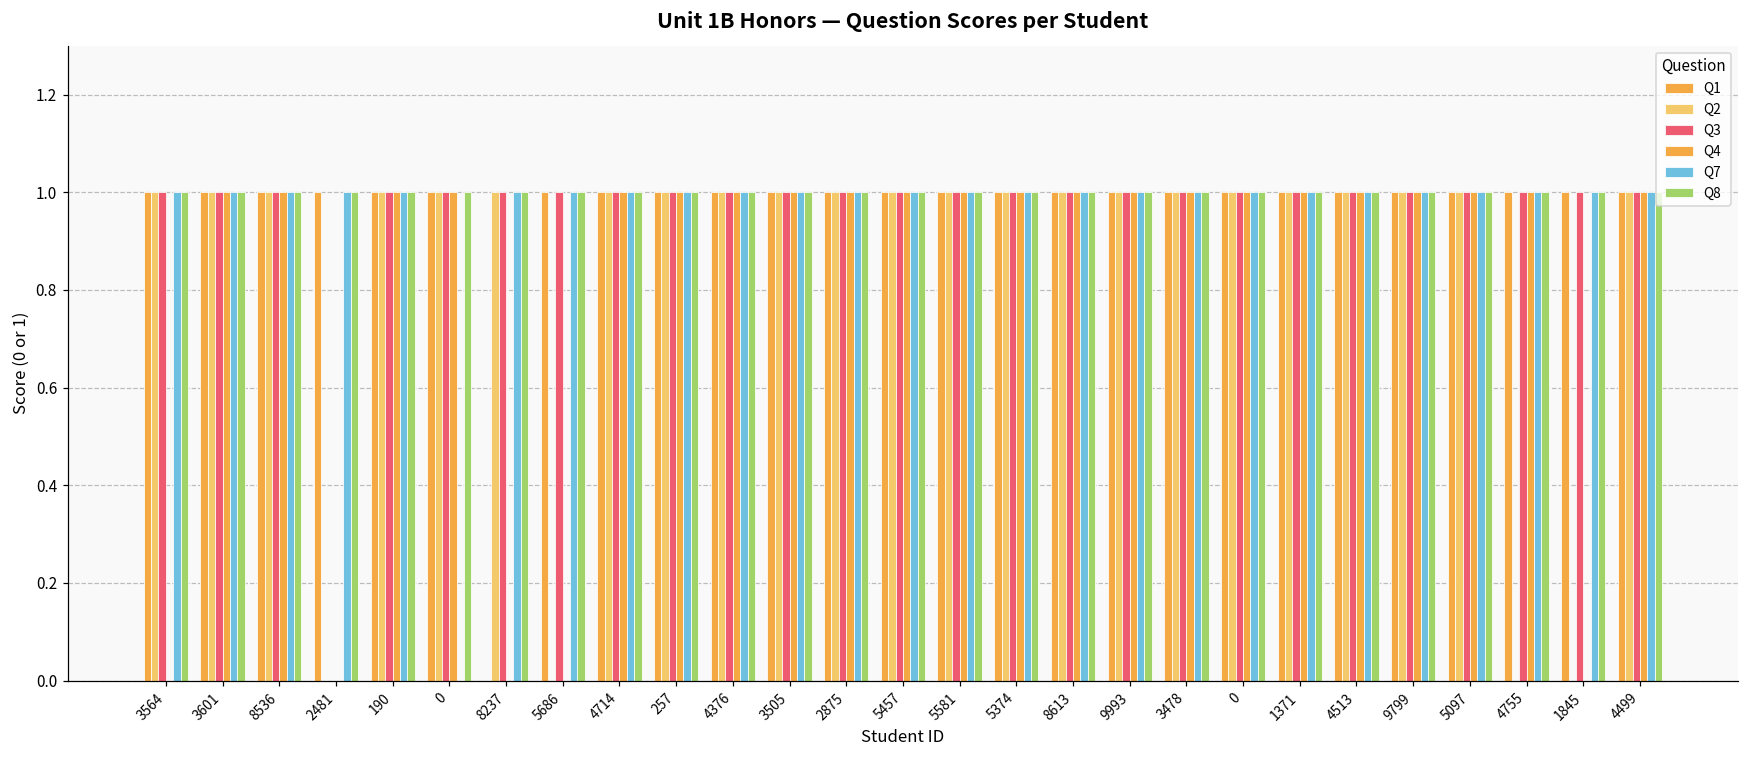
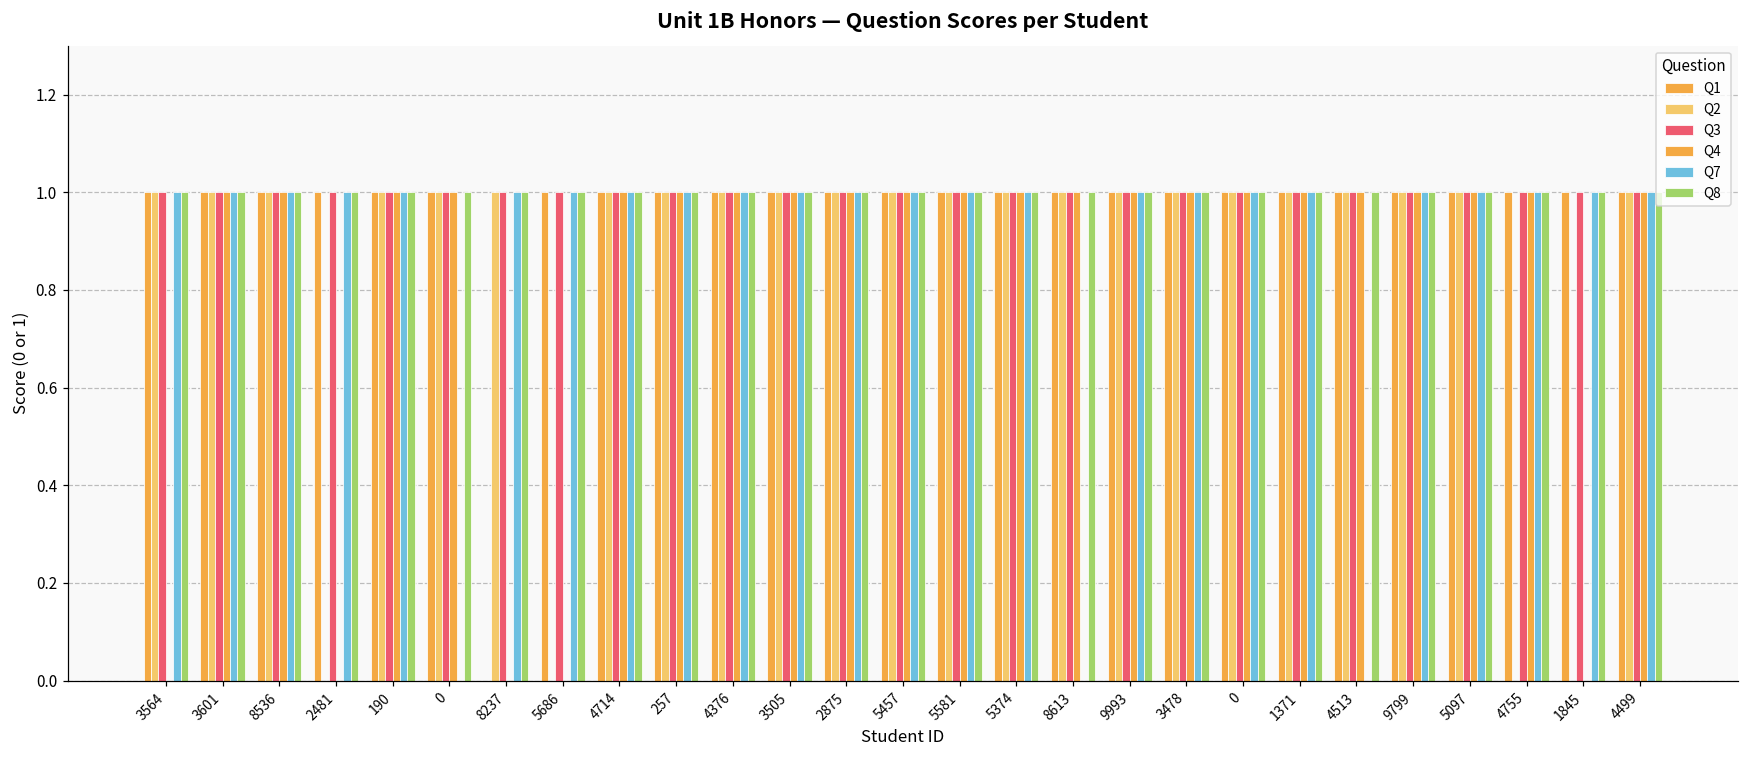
Q3, 2481: 0 -> 1
Q7, 8613: 1 -> 0
Q7, 4513: 1 -> 0
